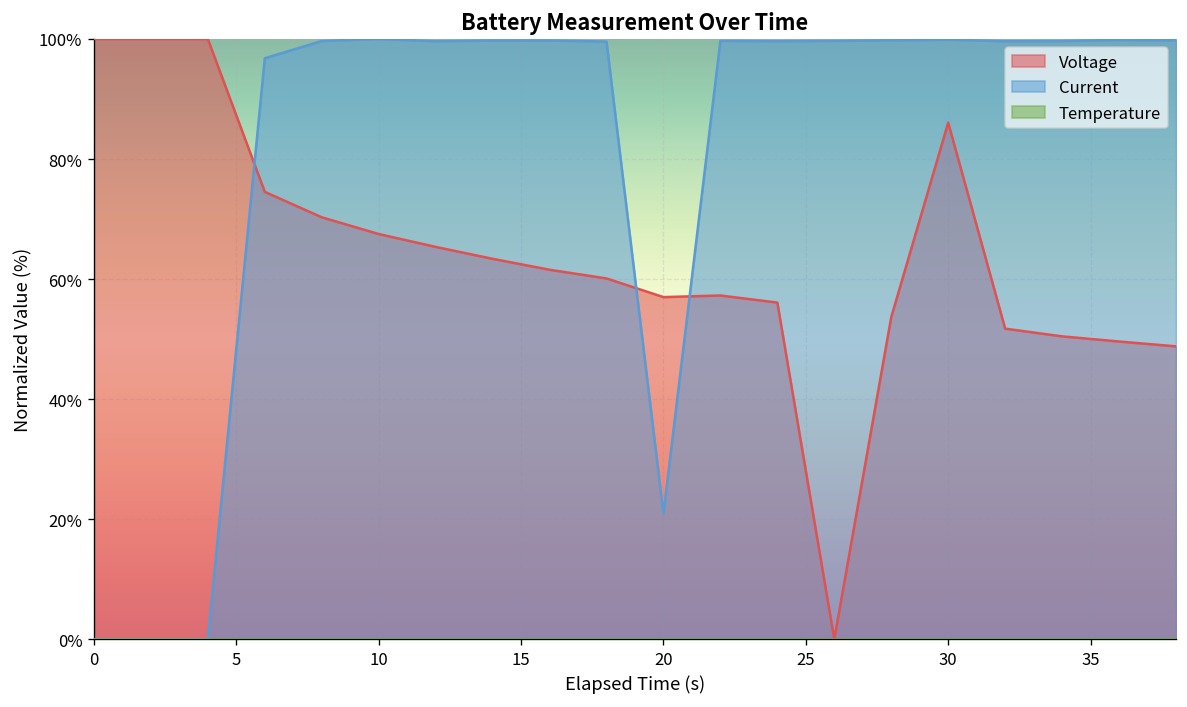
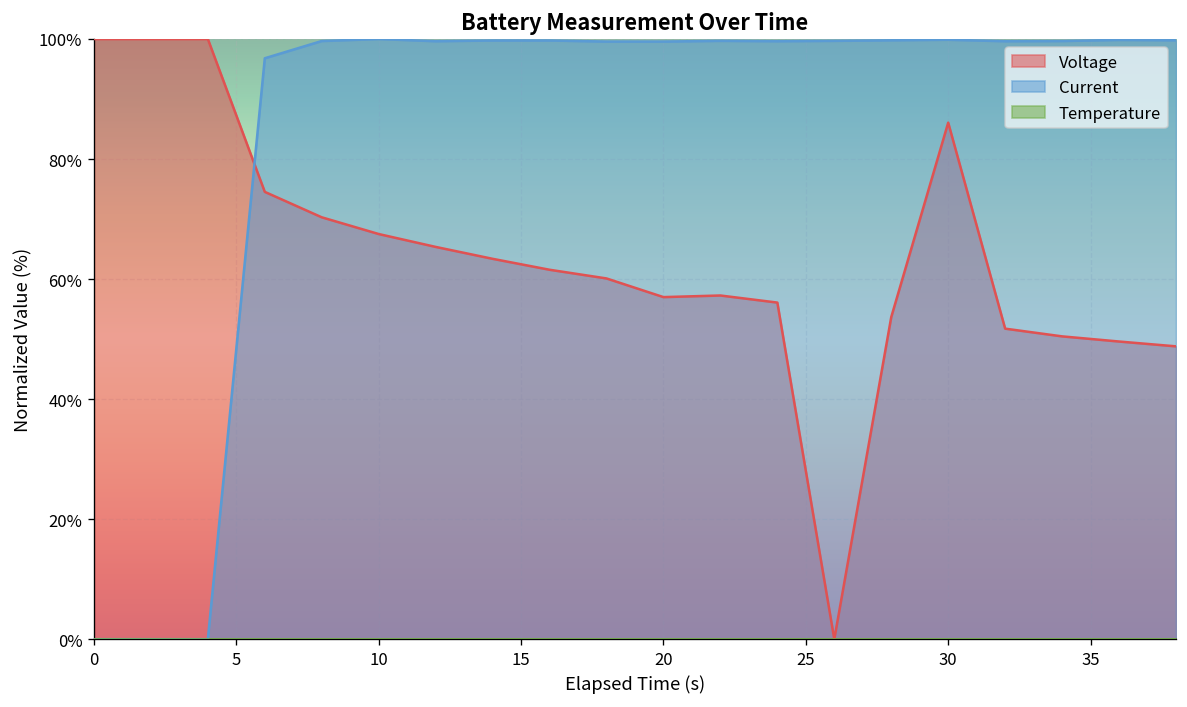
Current, 20: 21% -> 100%
